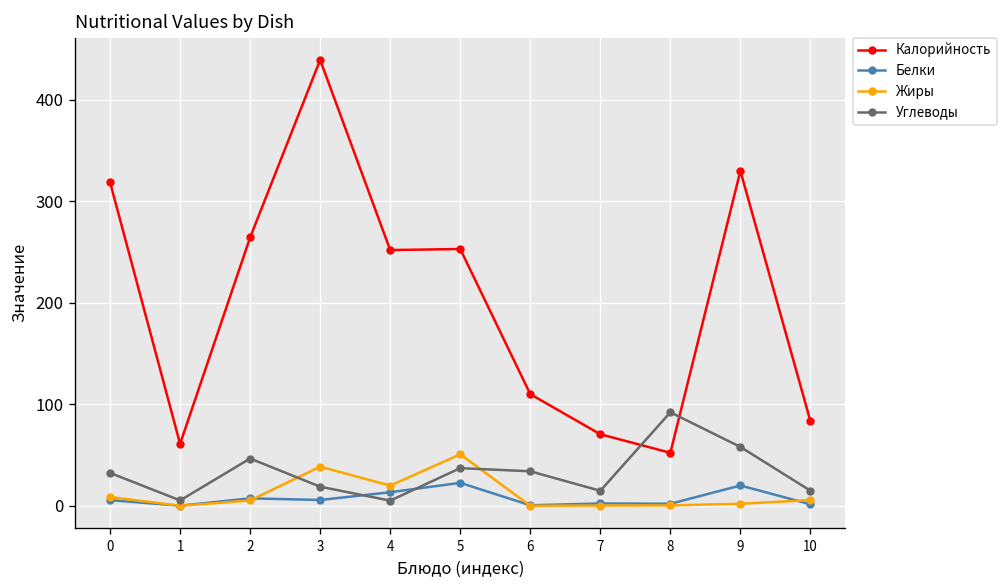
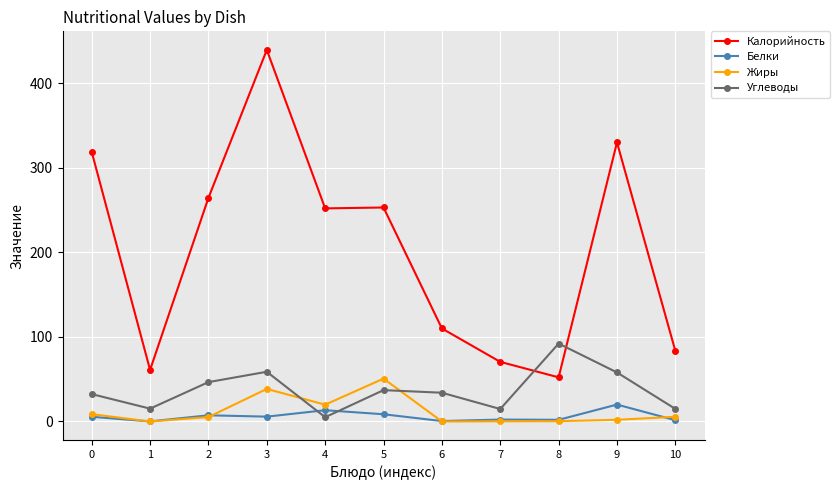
Углеводы, 1: 10 -> 20
Углеводы, 3: 20 -> 60
Белки, 5: 20 -> 10
